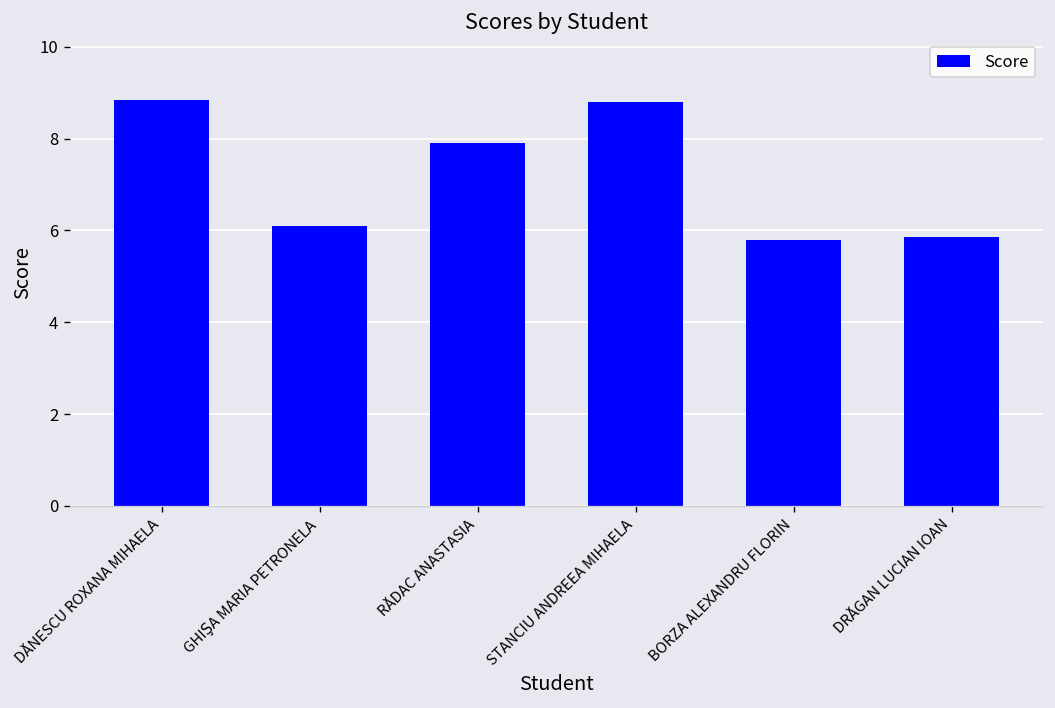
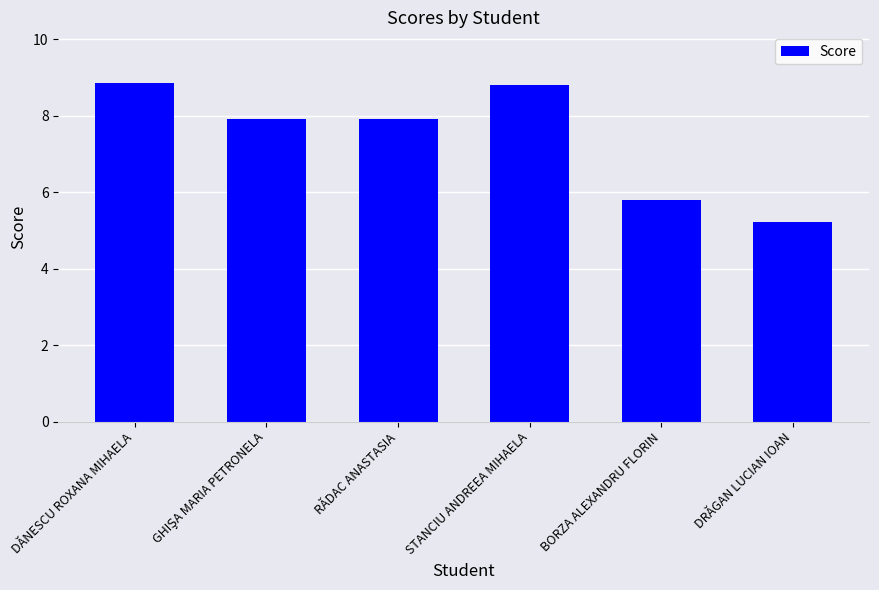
GHIŞA MARIA PETRONELA: 6.1 -> 7.9
DRĂGAN LUCIAN IOAN: 5.9 -> 5.2
